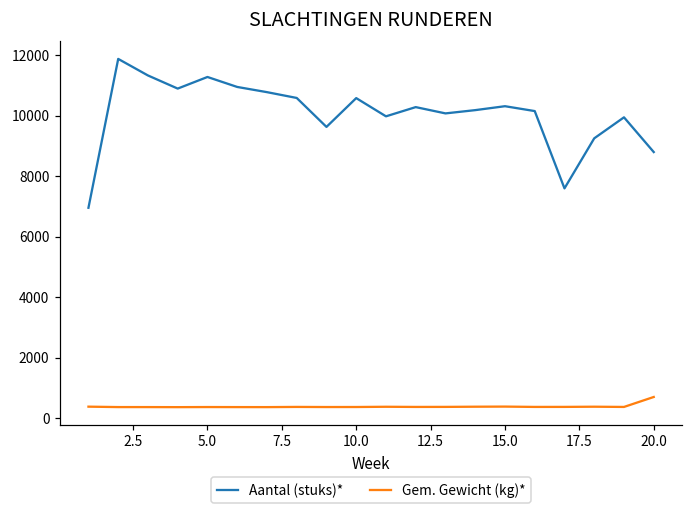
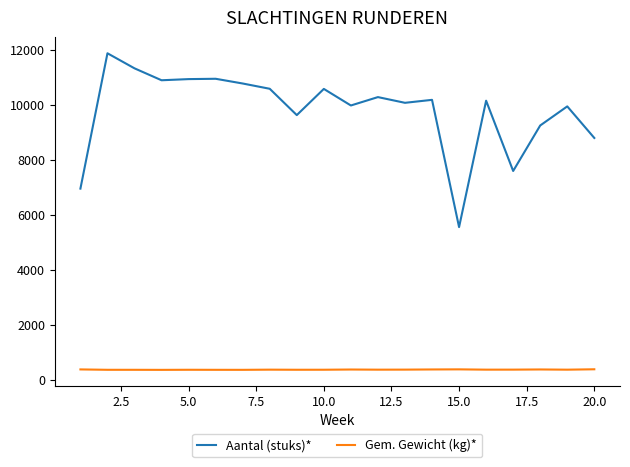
Aantal (stuks)*, 5.0: 11300 -> 10900
Aantal (stuks)*, 15.0: 10300 -> 5600
Gem. Gewicht (kg)*, 20.0: 700 -> 400
